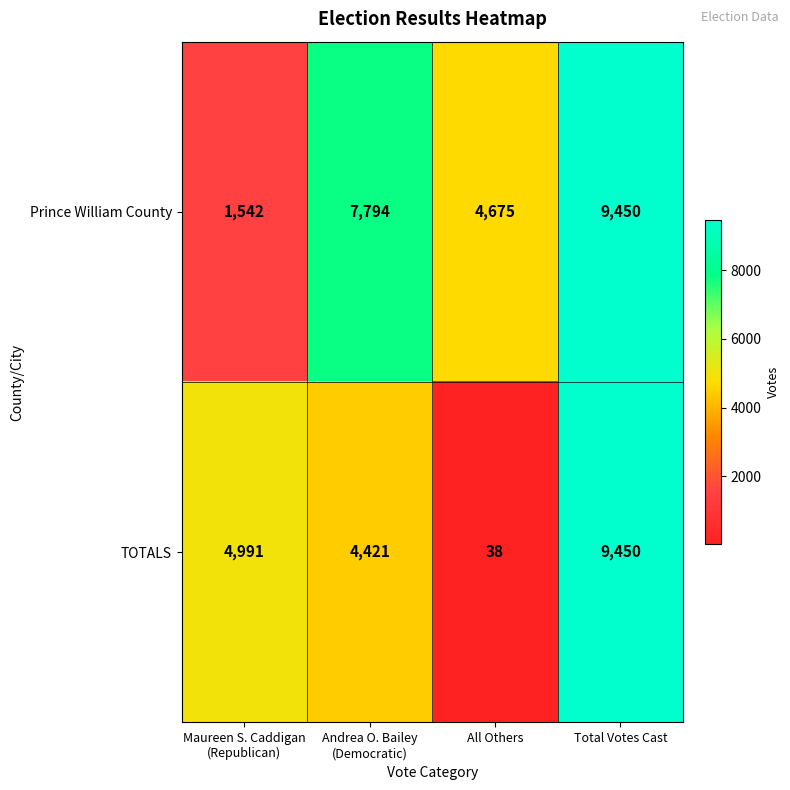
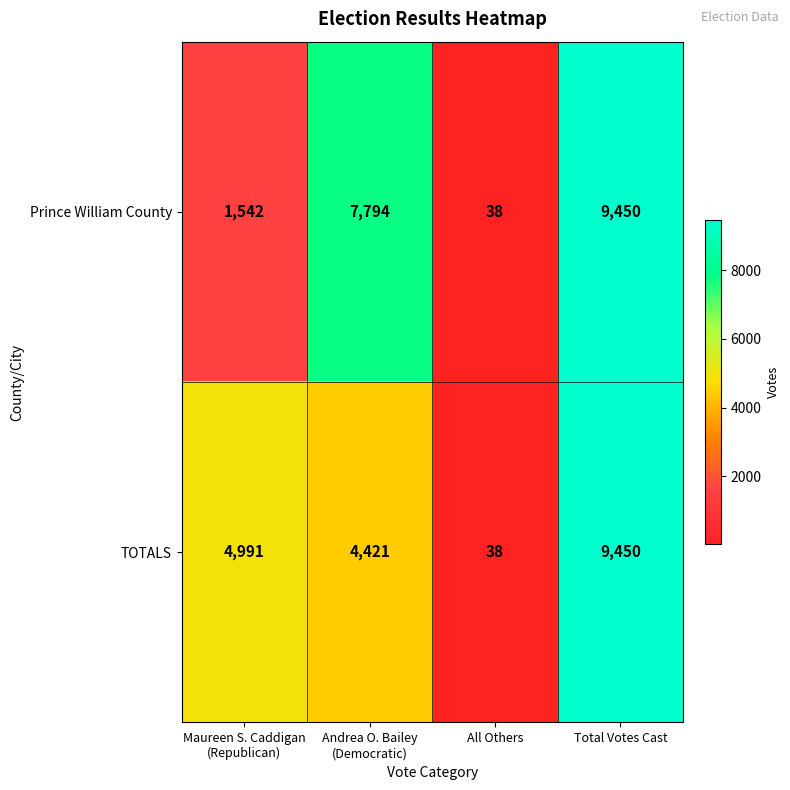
Prince William County, All Others: 4,675 -> 38
